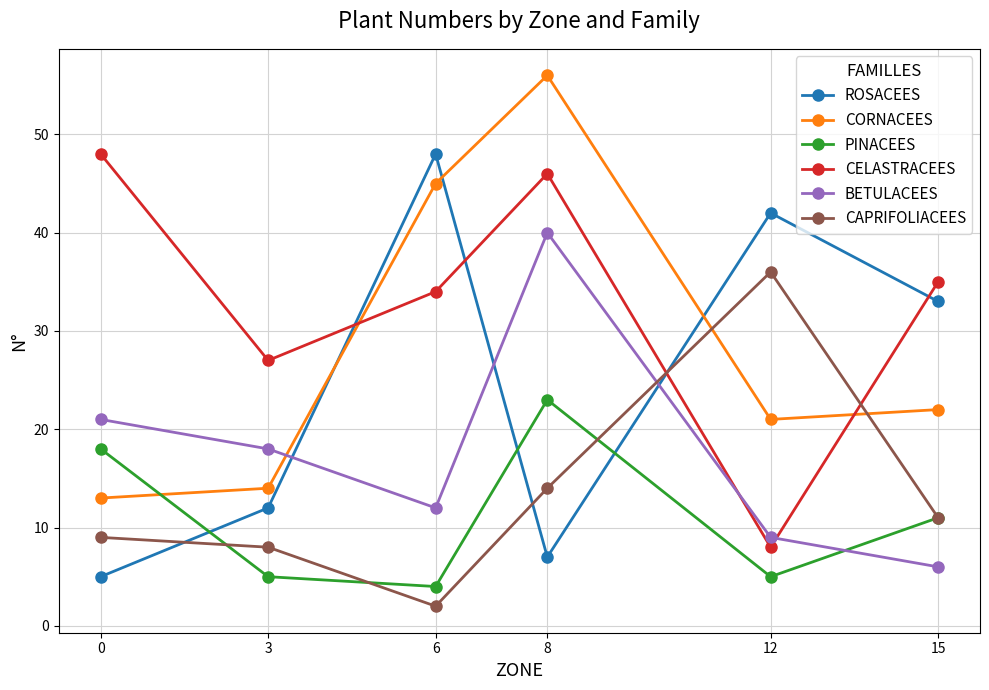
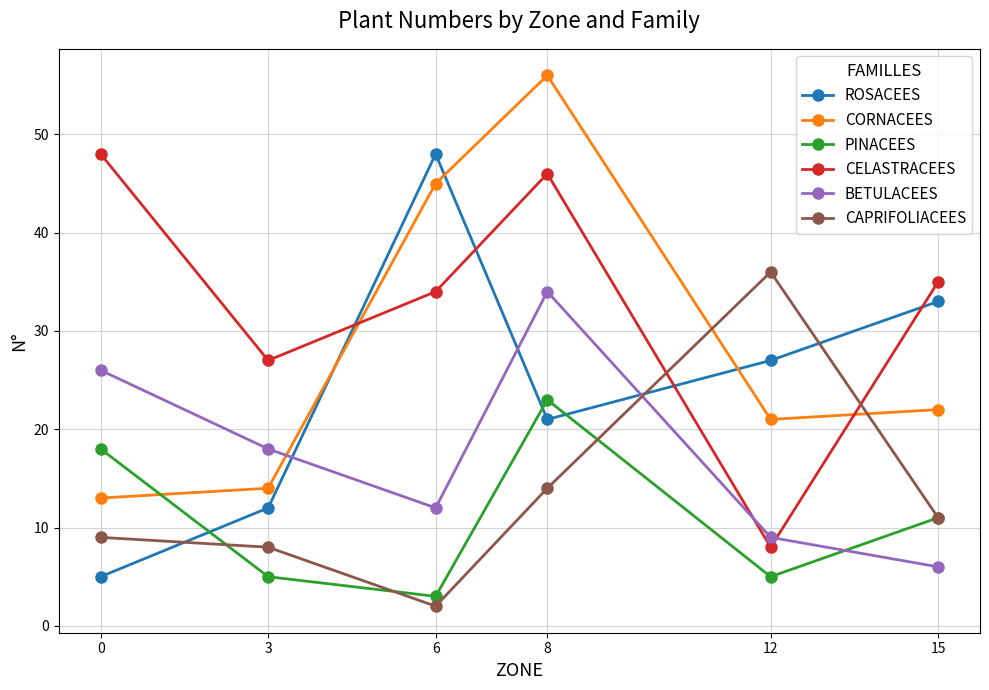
BETULACEES, 0: 21 -> 26
PINACEES, 6: 4 -> 3
ROSACEES, 8: 7 -> 21
BETULACEES, 8: 40 -> 34
ROSACEES, 12: 42 -> 27
